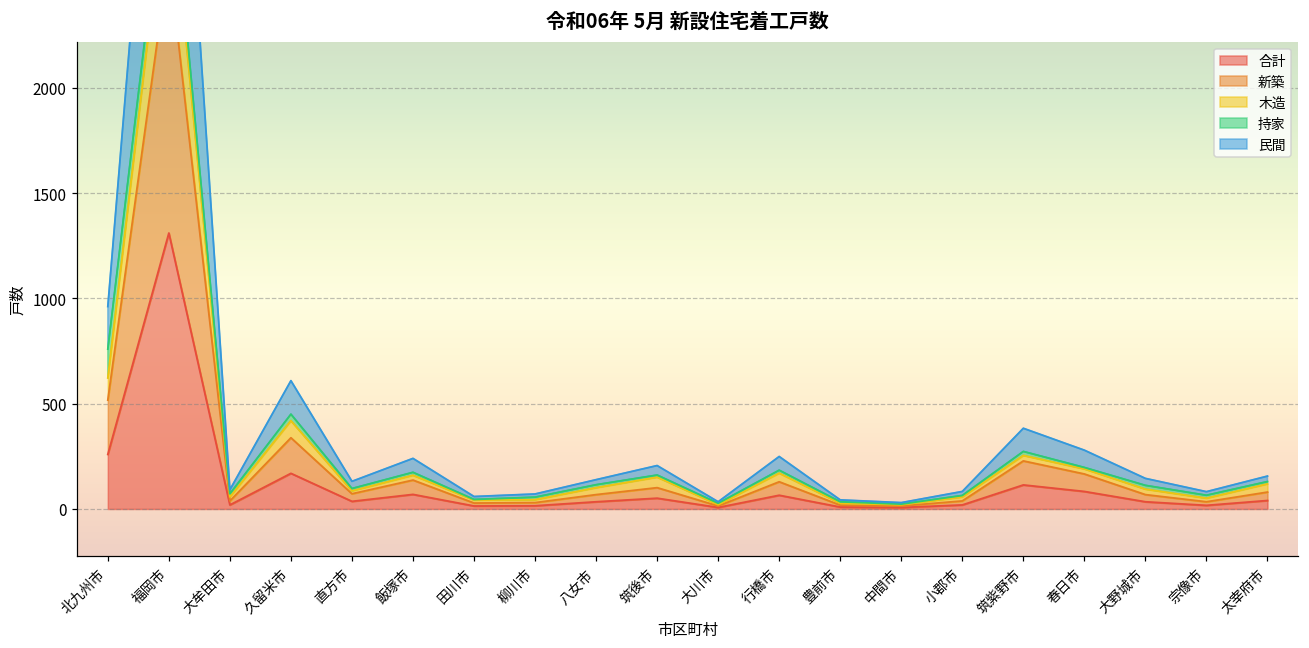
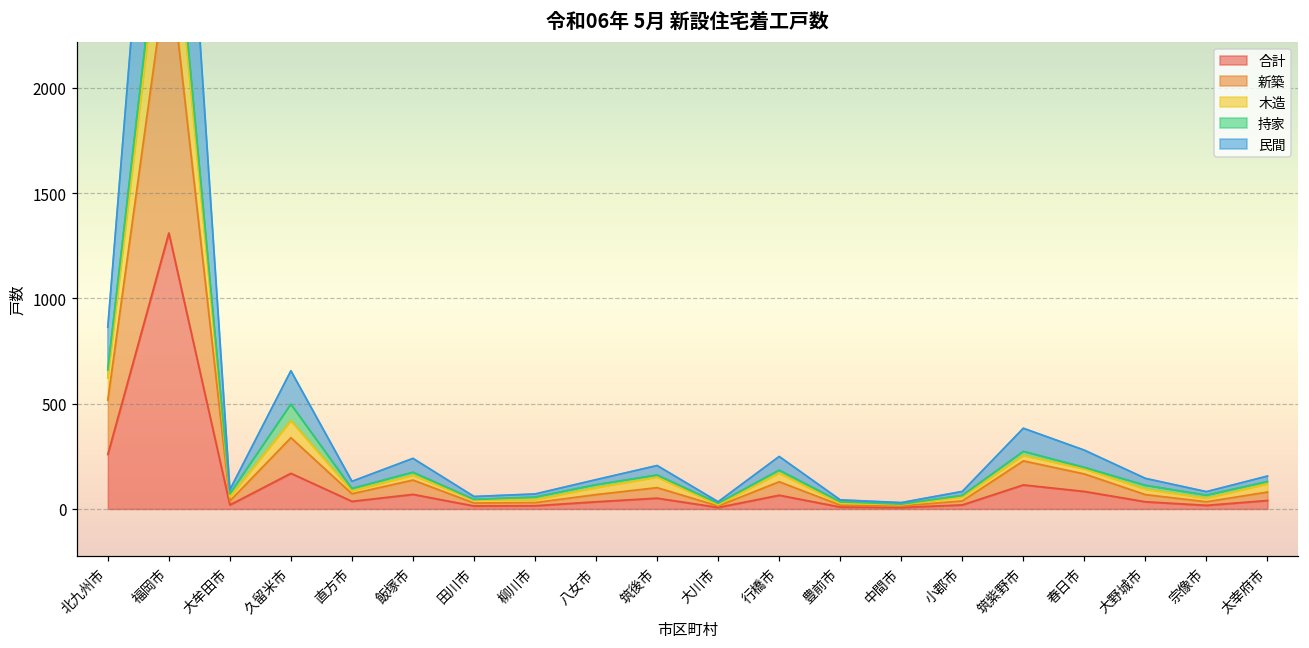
持家, 北九州市: 140 -> 40
持家, 久留米市: 30 -> 80
